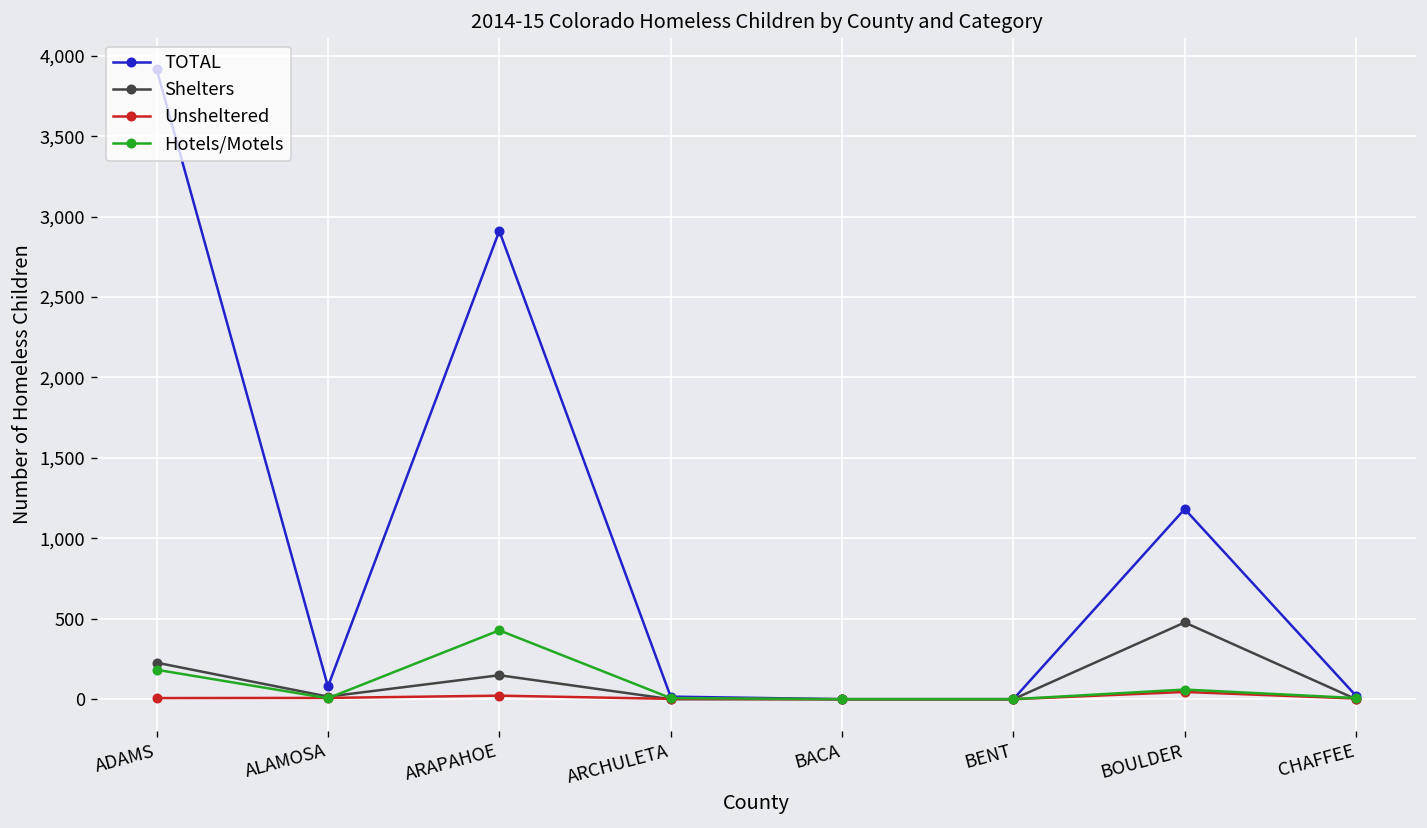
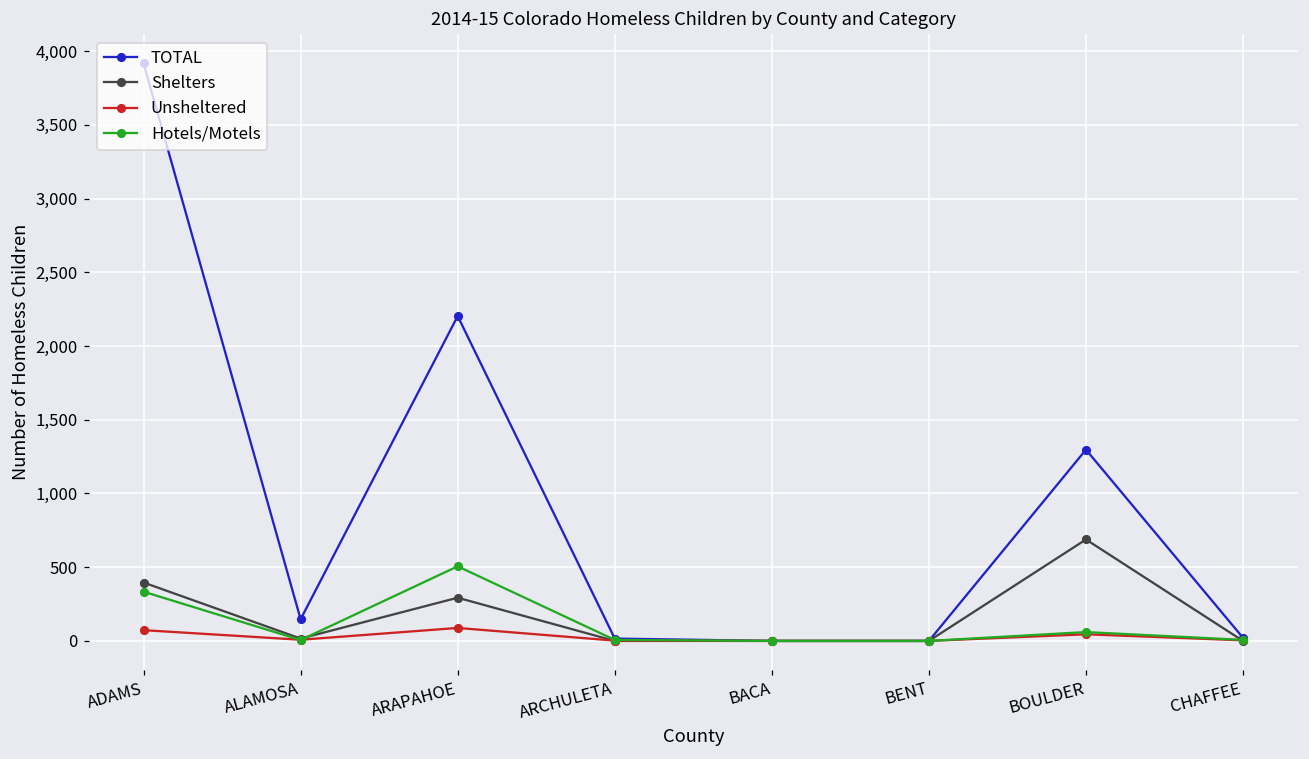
Shelters, ADAMS: 230 -> 400
Unsheltered, ADAMS: 10 -> 70
Hotels/Motels, ADAMS: 180 -> 330
TOTAL, ALAMOSA: 80 -> 150
TOTAL, ARAPAHOE: 2,910 -> 2,200
Shelters, ARAPAHOE: 150 -> 290
Unsheltered, ARAPAHOE: 20 -> 90
Hotels/Motels, ARAPAHOE: 430 -> 510
TOTAL, BOULDER: 1,180 -> 1,300
Shelters, BOULDER: 480 -> 690
